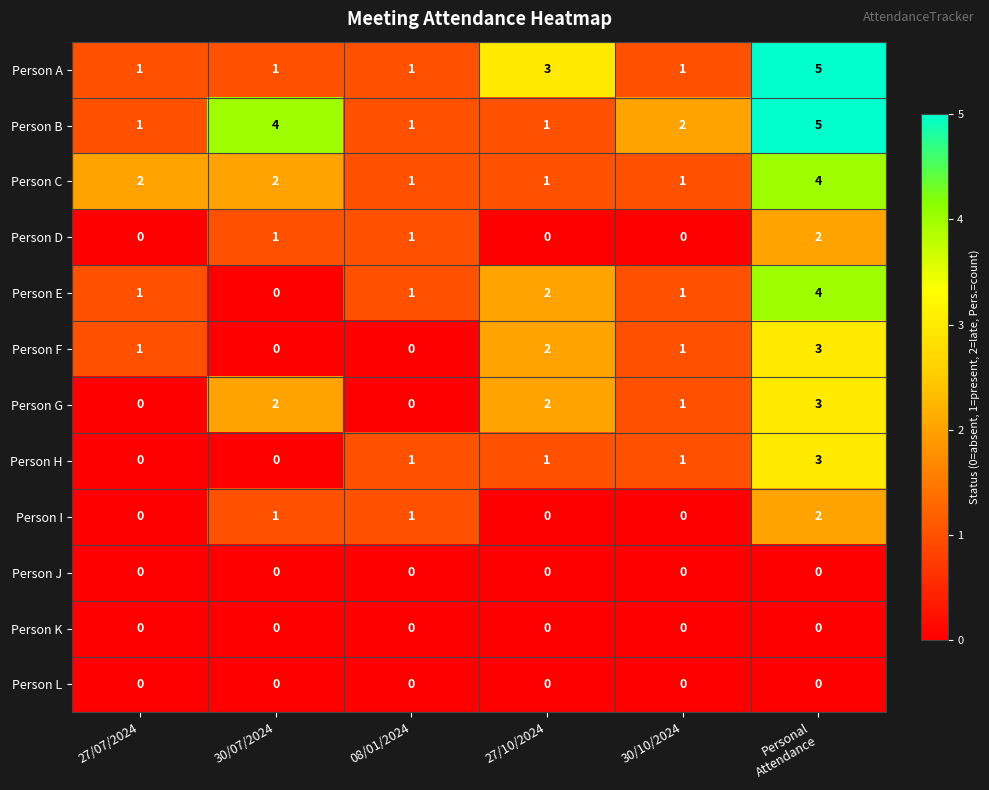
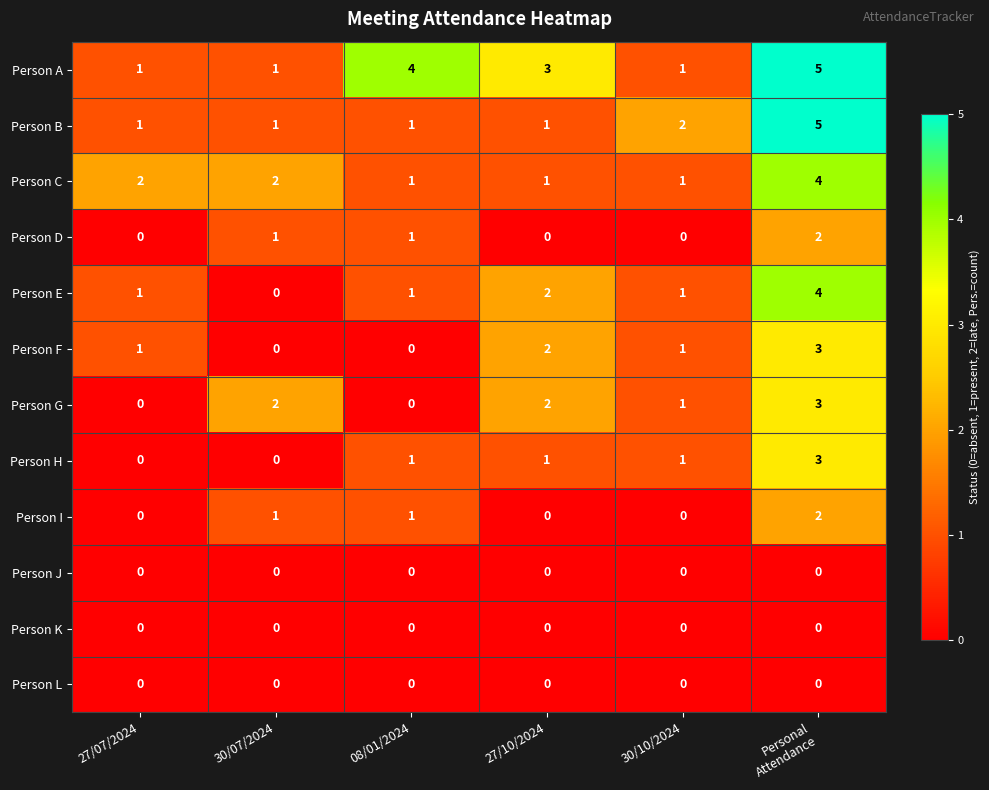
Person A, 08/01/2024: 1 -> 4
Person B, 30/07/2024: 4 -> 1
